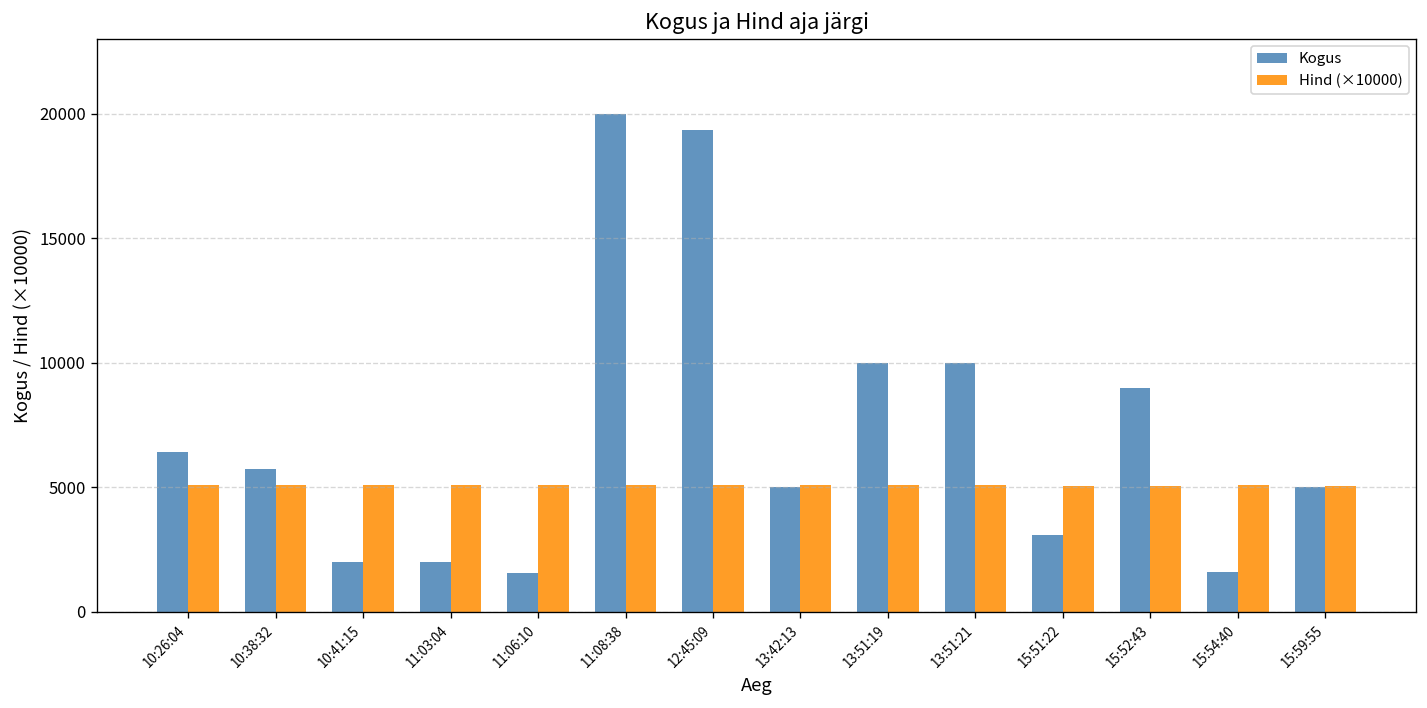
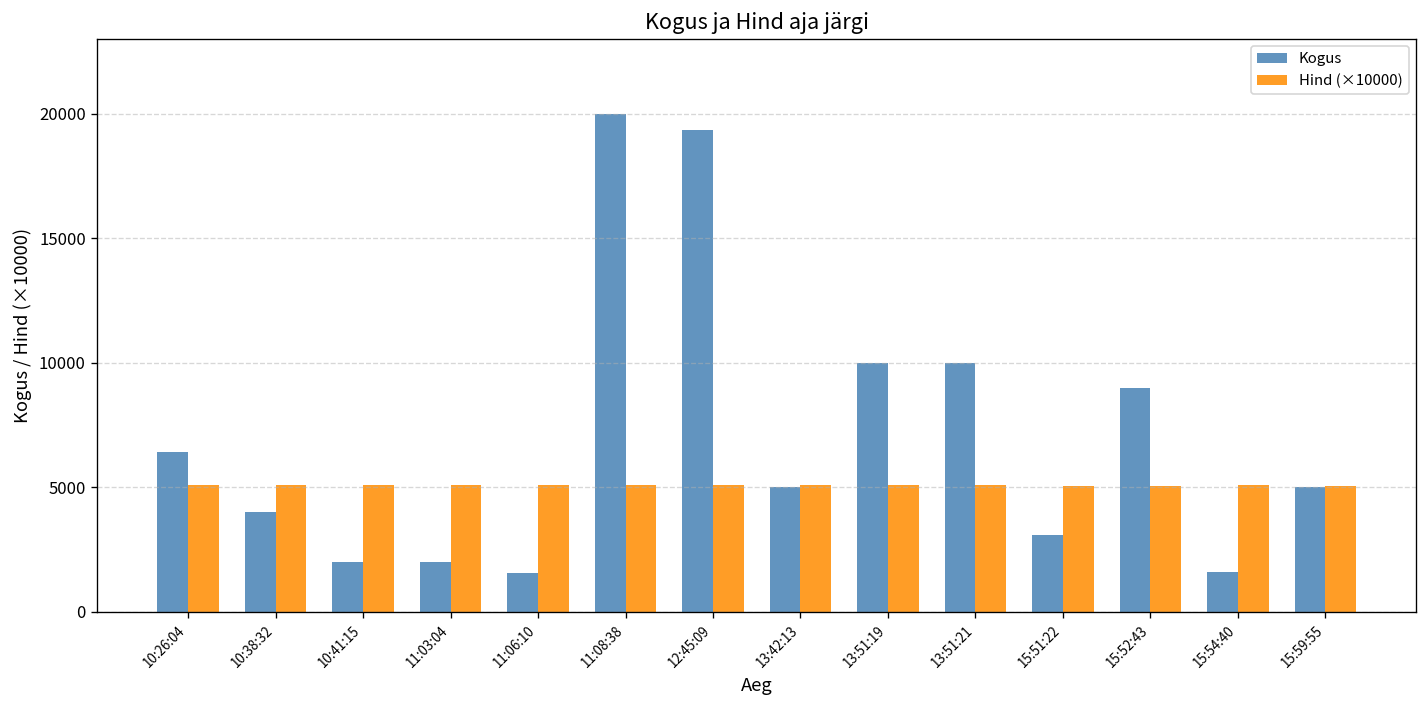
Kogus, 10:38:32: 5700 -> 4000
